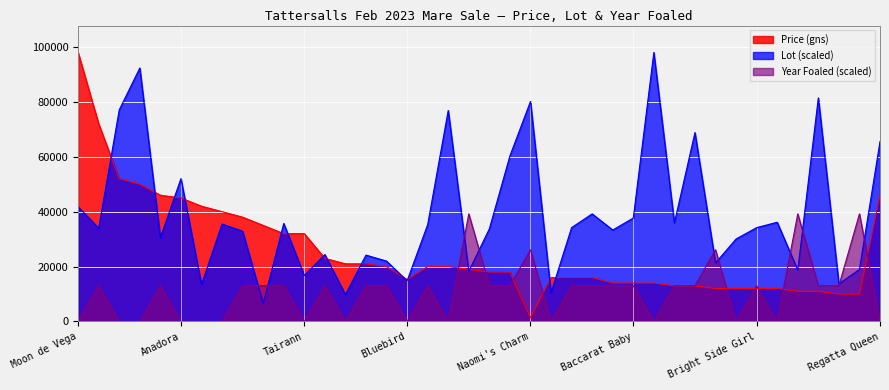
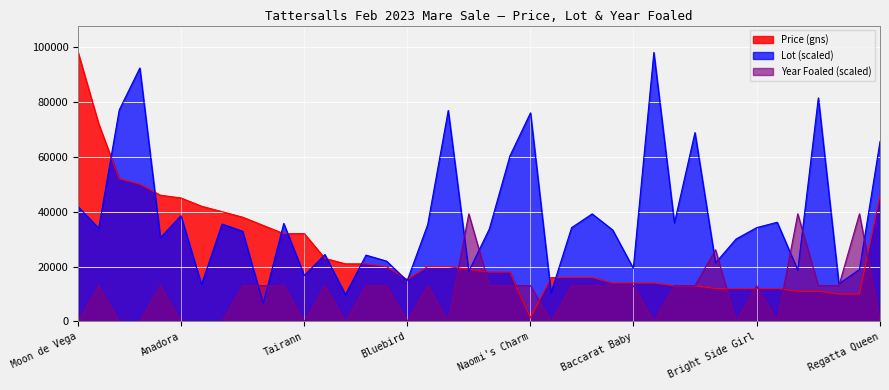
Lot (scaled), Anadora: 52000 -> 39000
Lot (scaled), Naomi's Charm: 80000 -> 76000
Year Foaled (scaled), Naomi's Charm: 26000 -> 13000
Lot (scaled), Baccarat Baby: 38000 -> 19000
